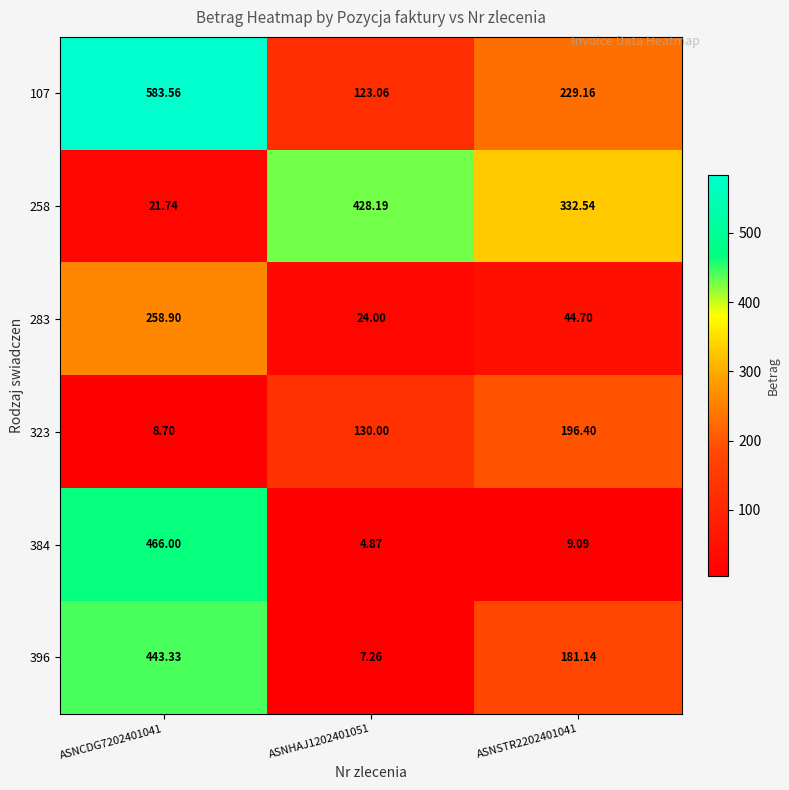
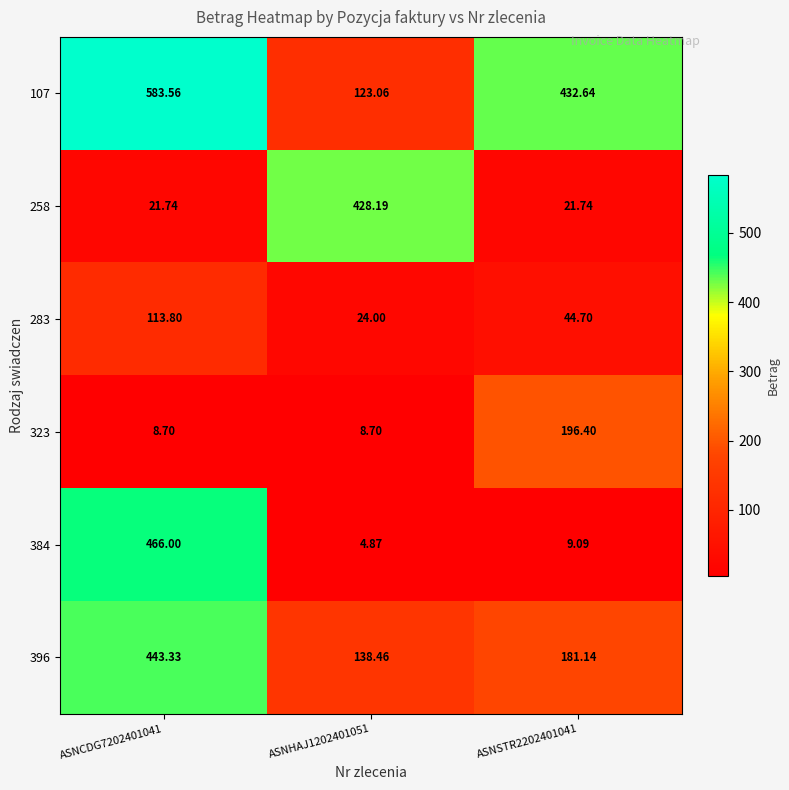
107, ASNSTR2202401041: 229.16 -> 432.64
258, ASNSTR2202401041: 332.54 -> 21.74
283, ASNCDG7202401041: 258.90 -> 113.80
323, ASNHAJ1202401051: 130.00 -> 8.70
396, ASNHAJ1202401051: 7.26 -> 138.46
